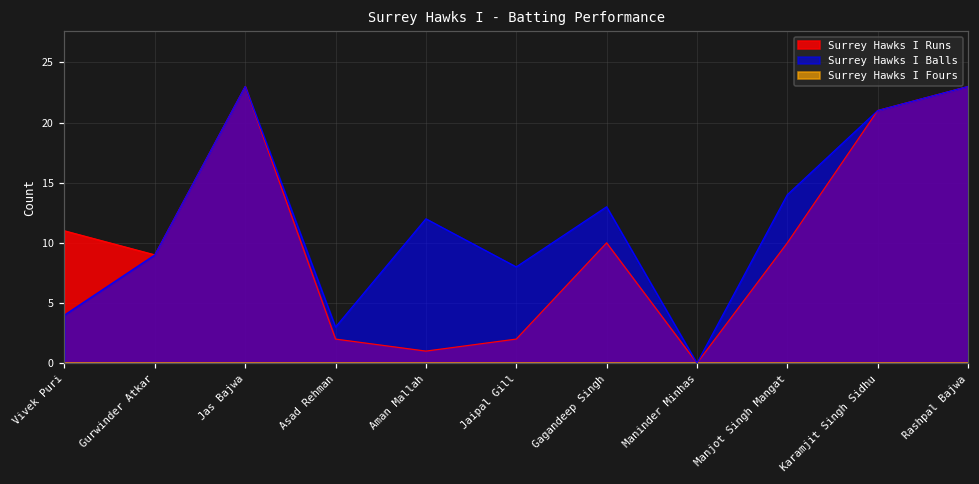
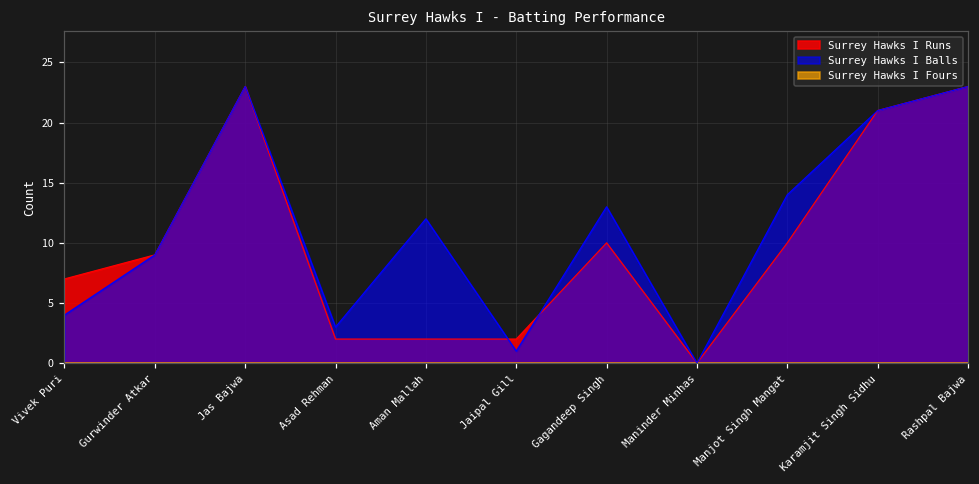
Surrey Hawks I Runs, Vivek Puri: 11 -> 7
Surrey Hawks I Runs, Aman Mallah: 1 -> 2
Surrey Hawks I Balls, Jaipal Gill: 8 -> 1
